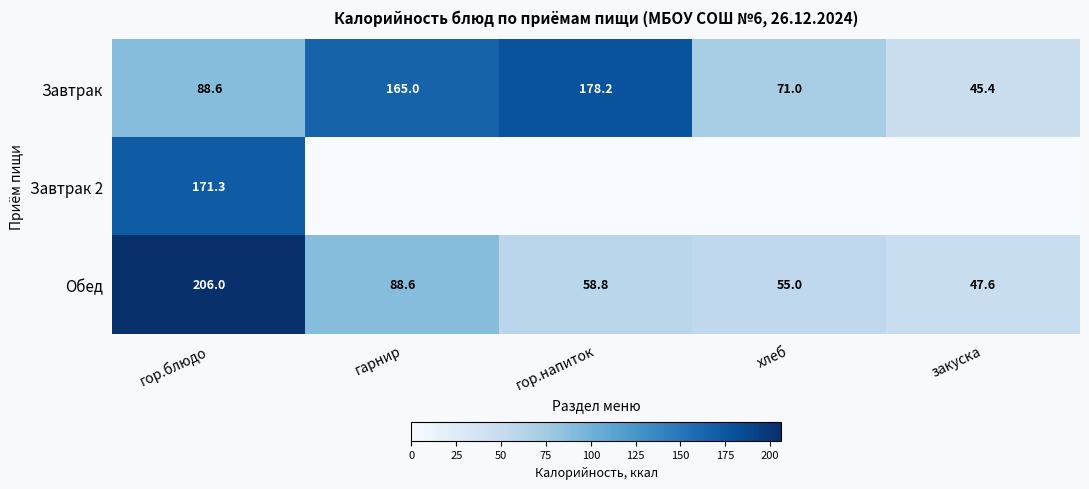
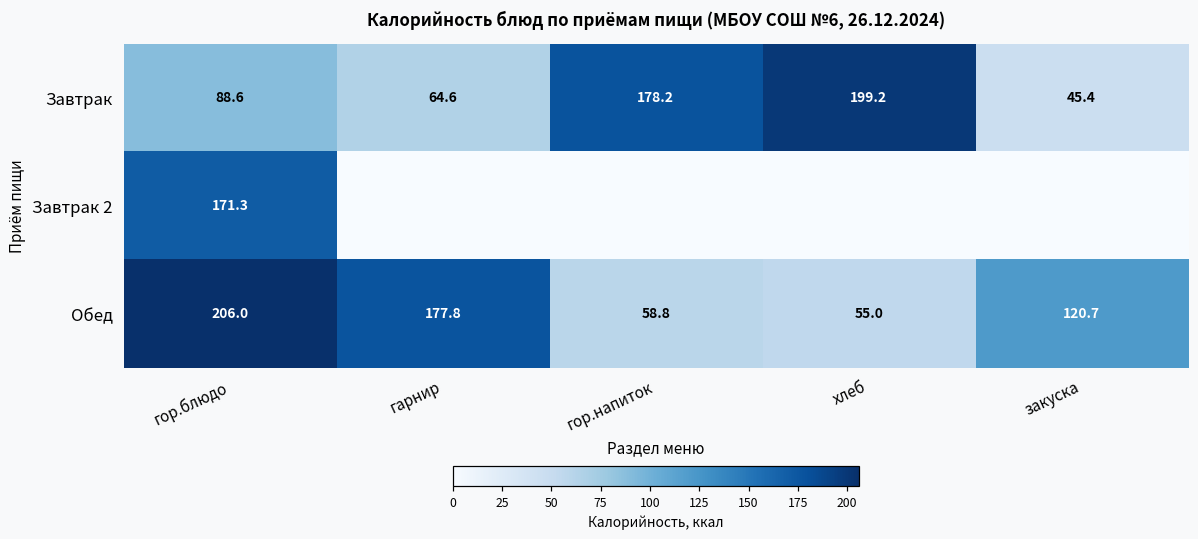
Завтрак, гарнир: 165.0 -> 64.6
Завтрак, хлеб: 71.0 -> 199.2
Обед, гарнир: 88.6 -> 177.8
Обед, закуска: 47.6 -> 120.7
